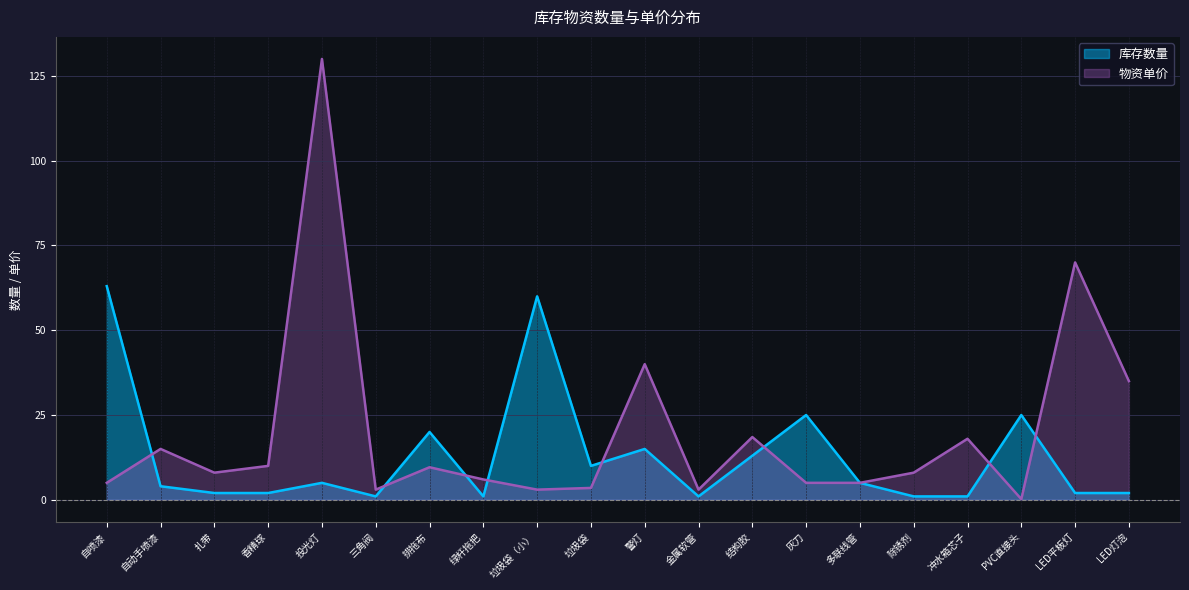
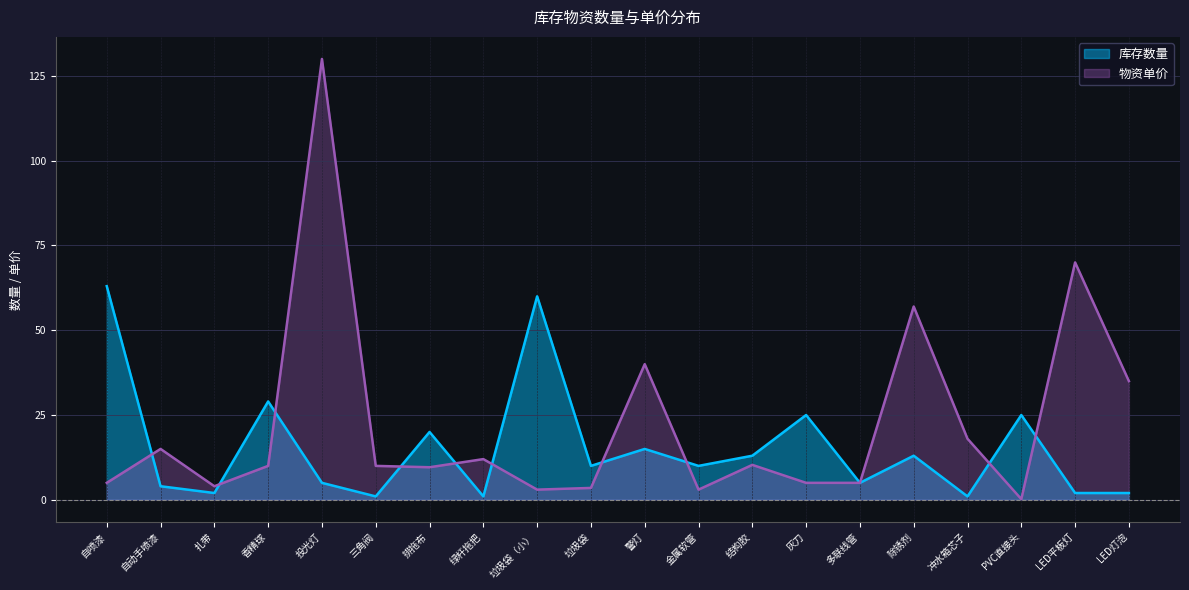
物资单价, 扎带: 8 -> 4
库存数量, 香精球: 2 -> 29
物资单价, 三角阀: 3 -> 10
物资单价, 绿杆拖把: 6 -> 12
库存数量, 金属软管: 1 -> 10
物资单价, 结构胶: 19 -> 10
库存数量, 除锈剂: 1 -> 13
物资单价, 除锈剂: 8 -> 57
